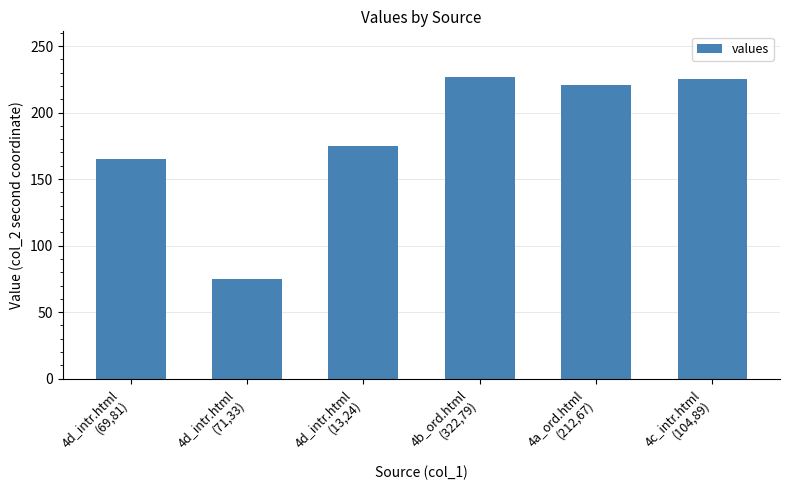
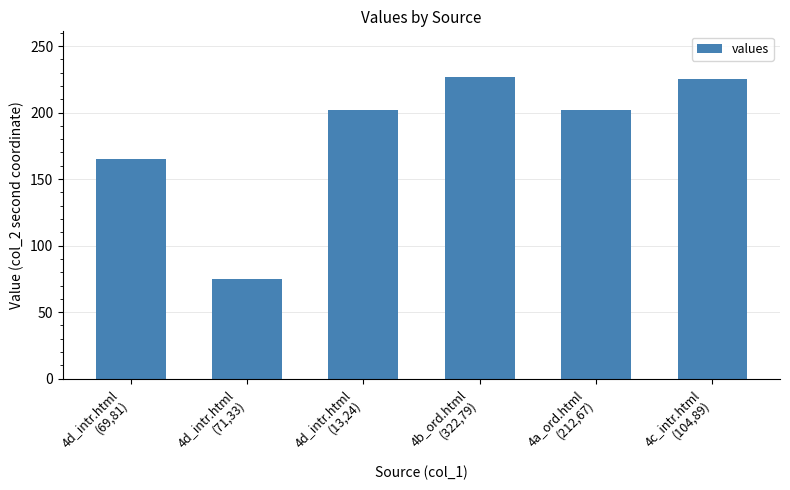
4d_intr.html (13,24): 175 -> 202
4a_ord.html (212,67): 221 -> 202
